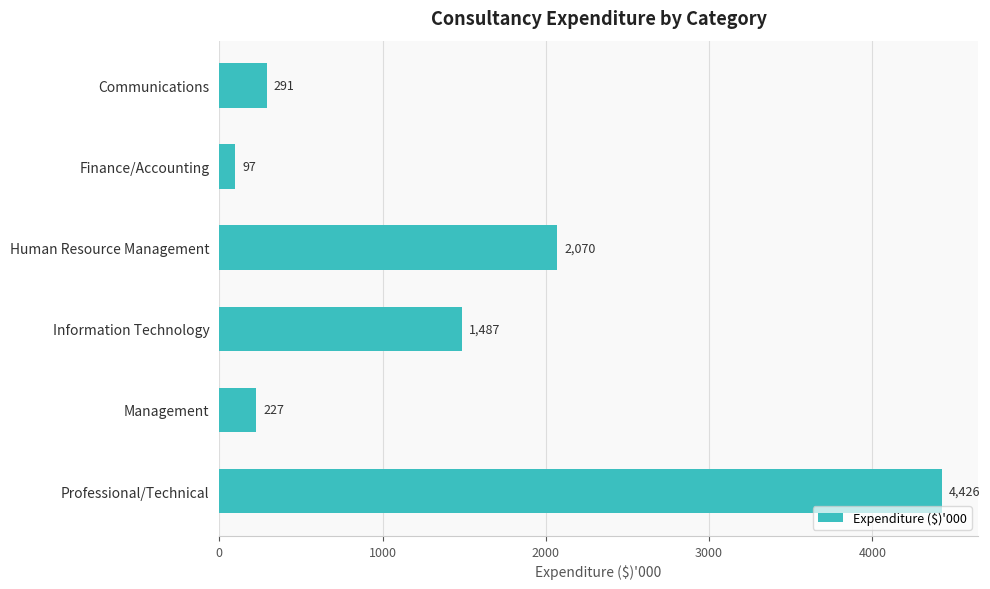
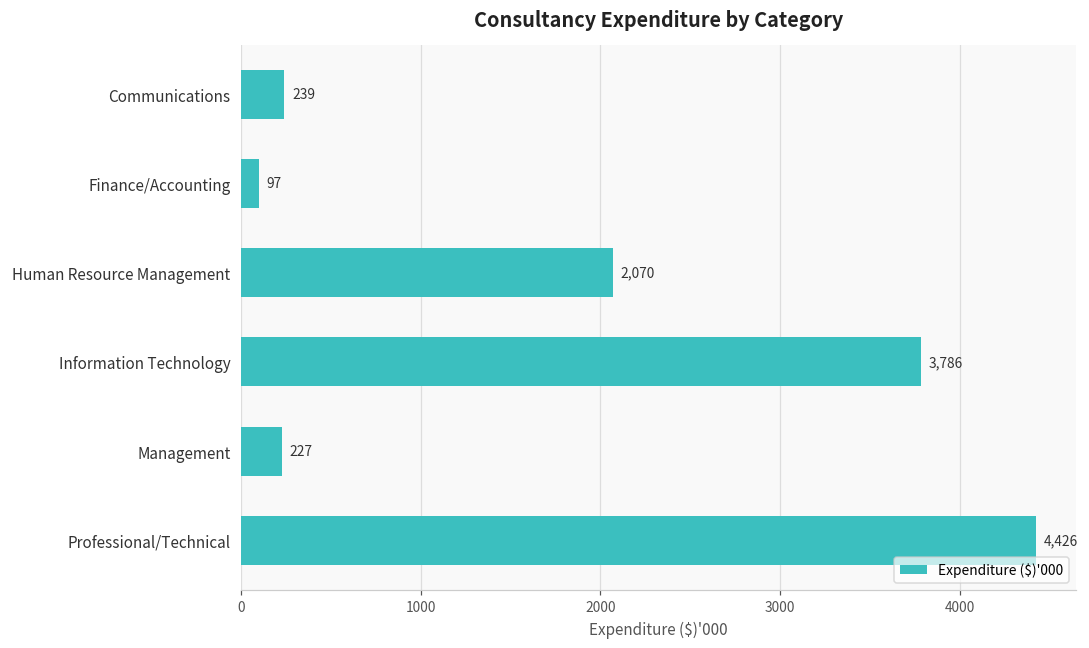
Communications: 291 -> 239
Information Technology: 1,487 -> 3,786
